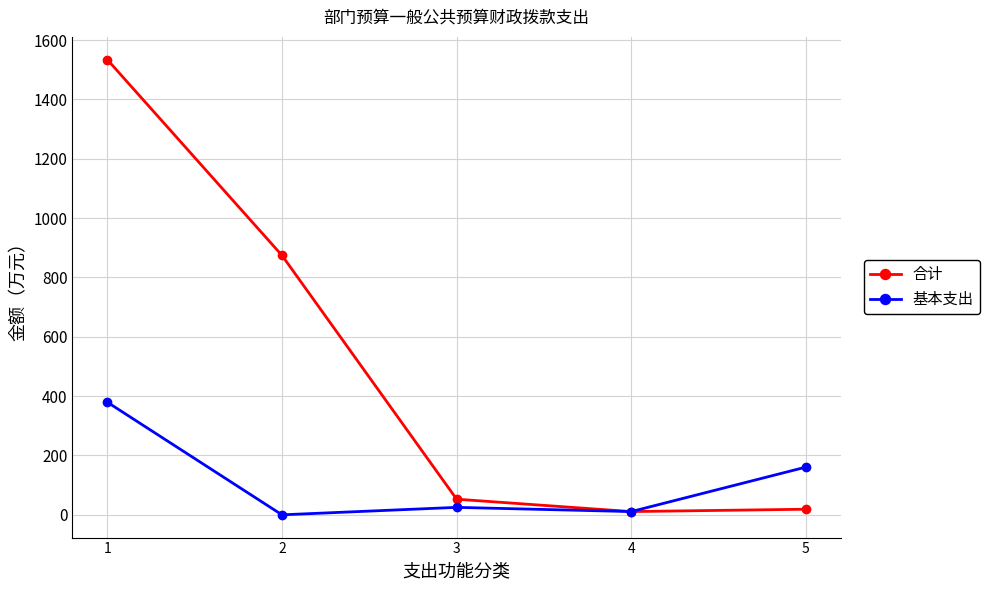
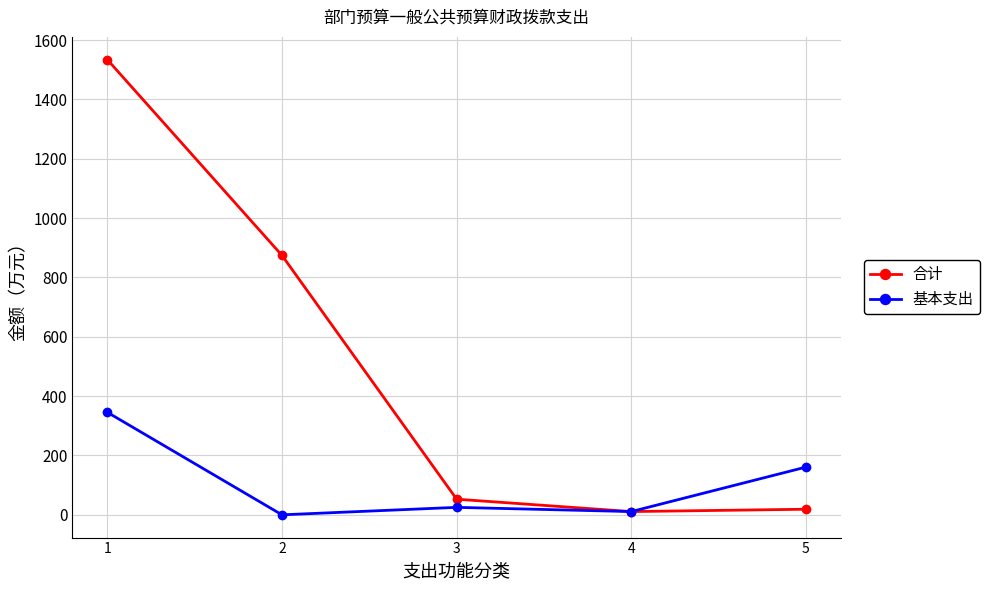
基本支出, 1: 380 -> 350
